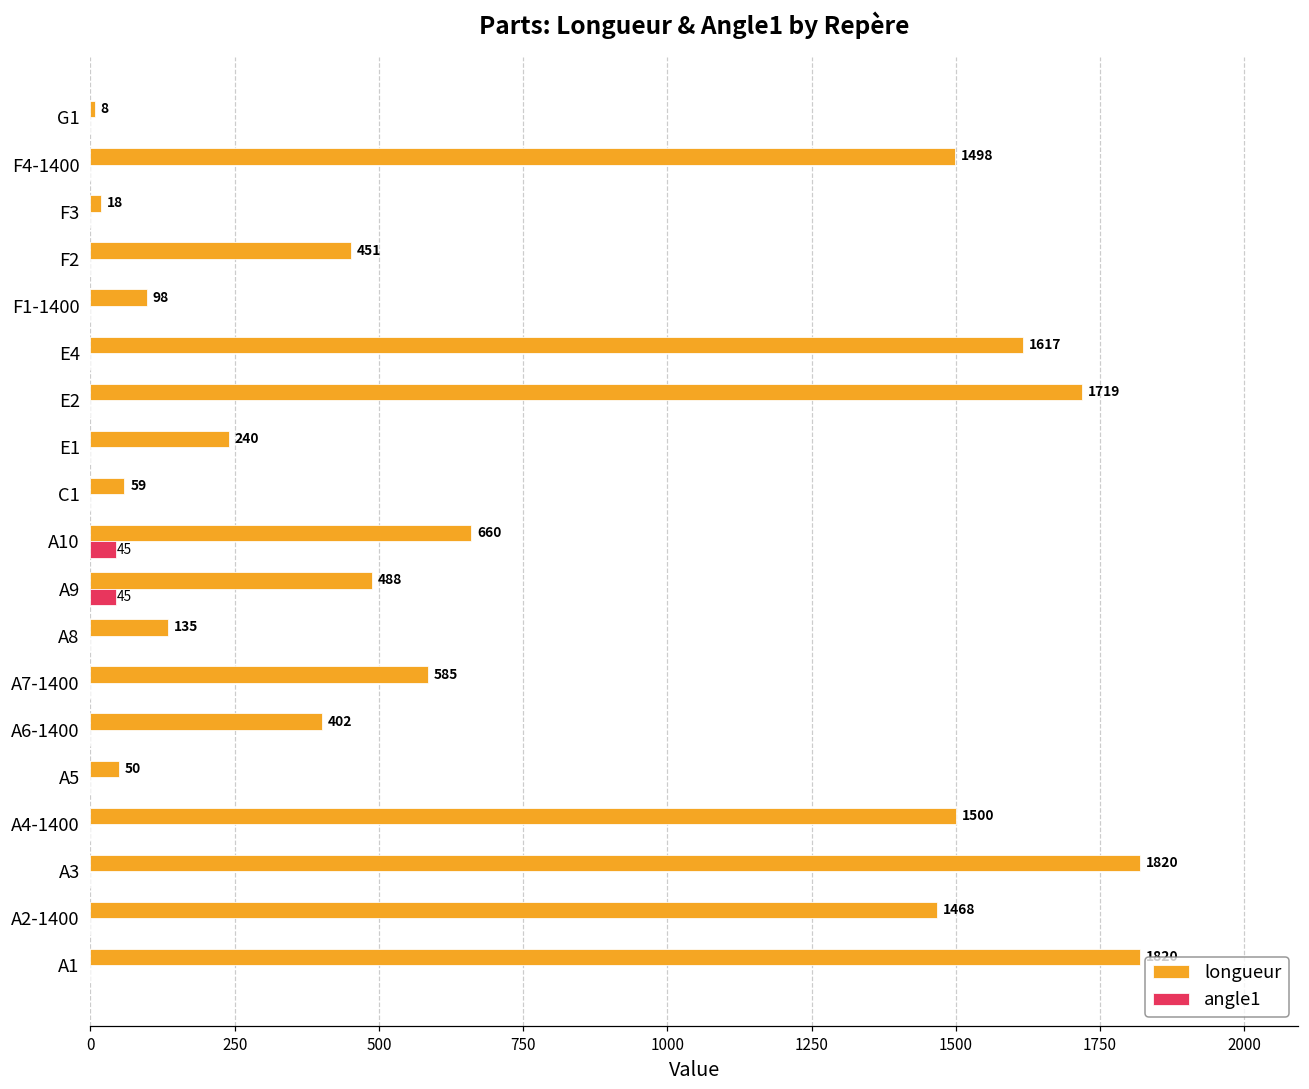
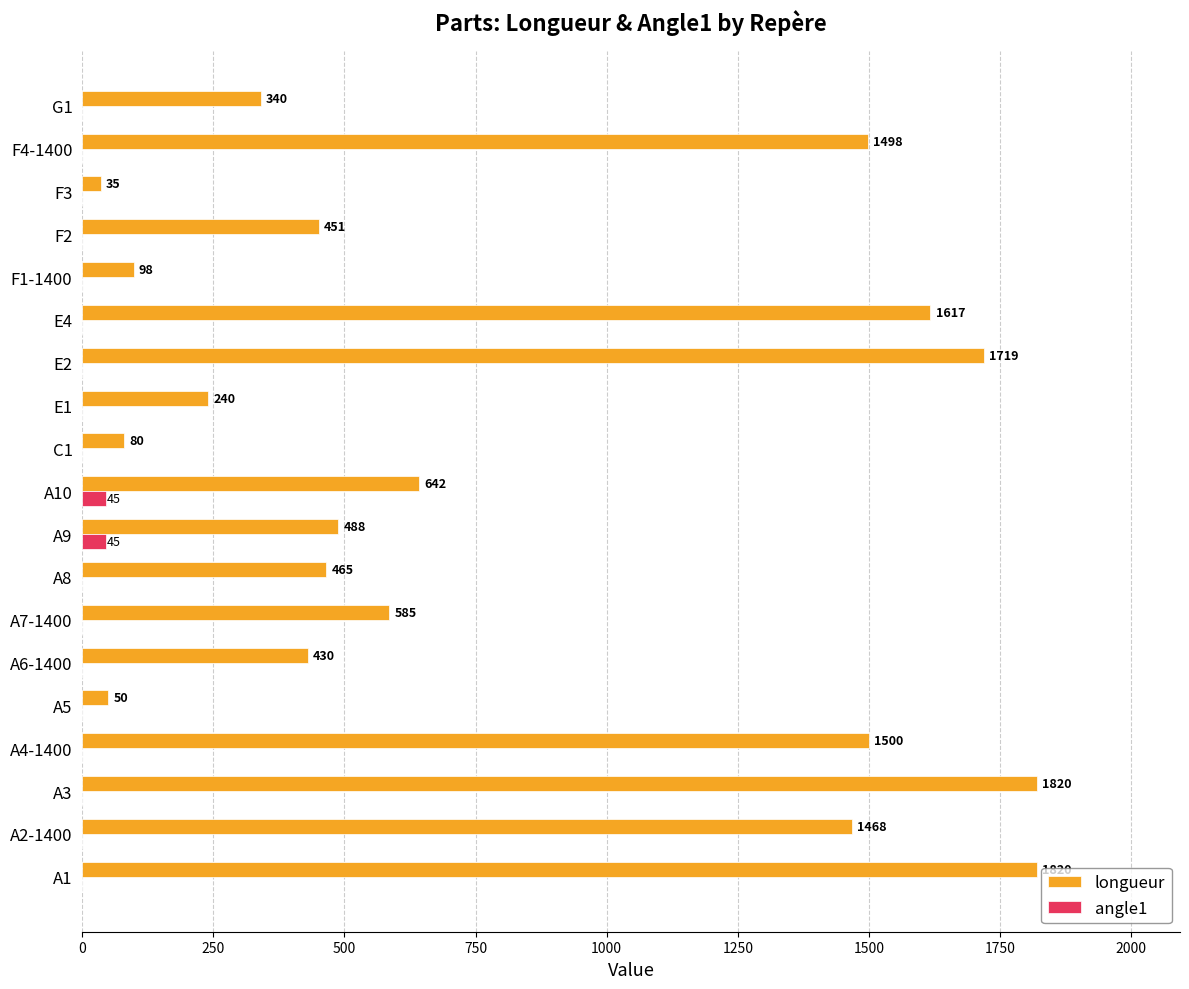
longueur, G1: 8 -> 340
longueur, F3: 18 -> 35
longueur, C1: 59 -> 80
longueur, A10: 660 -> 642
longueur, A8: 135 -> 465
longueur, A6-1400: 402 -> 430
